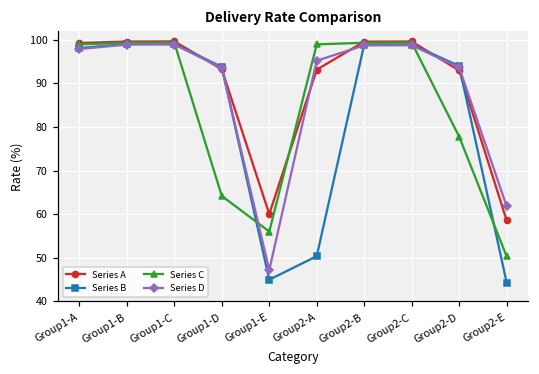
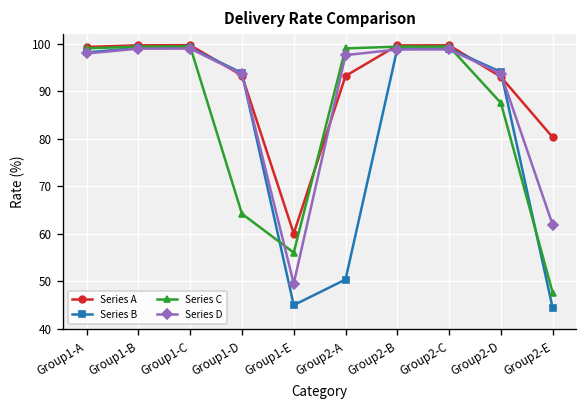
Series D, Group1-E: 47 -> 50
Series D, Group2-A: 95 -> 98
Series C, Group2-D: 78 -> 88
Series A, Group2-E: 59 -> 80
Series C, Group2-E: 50 -> 48
